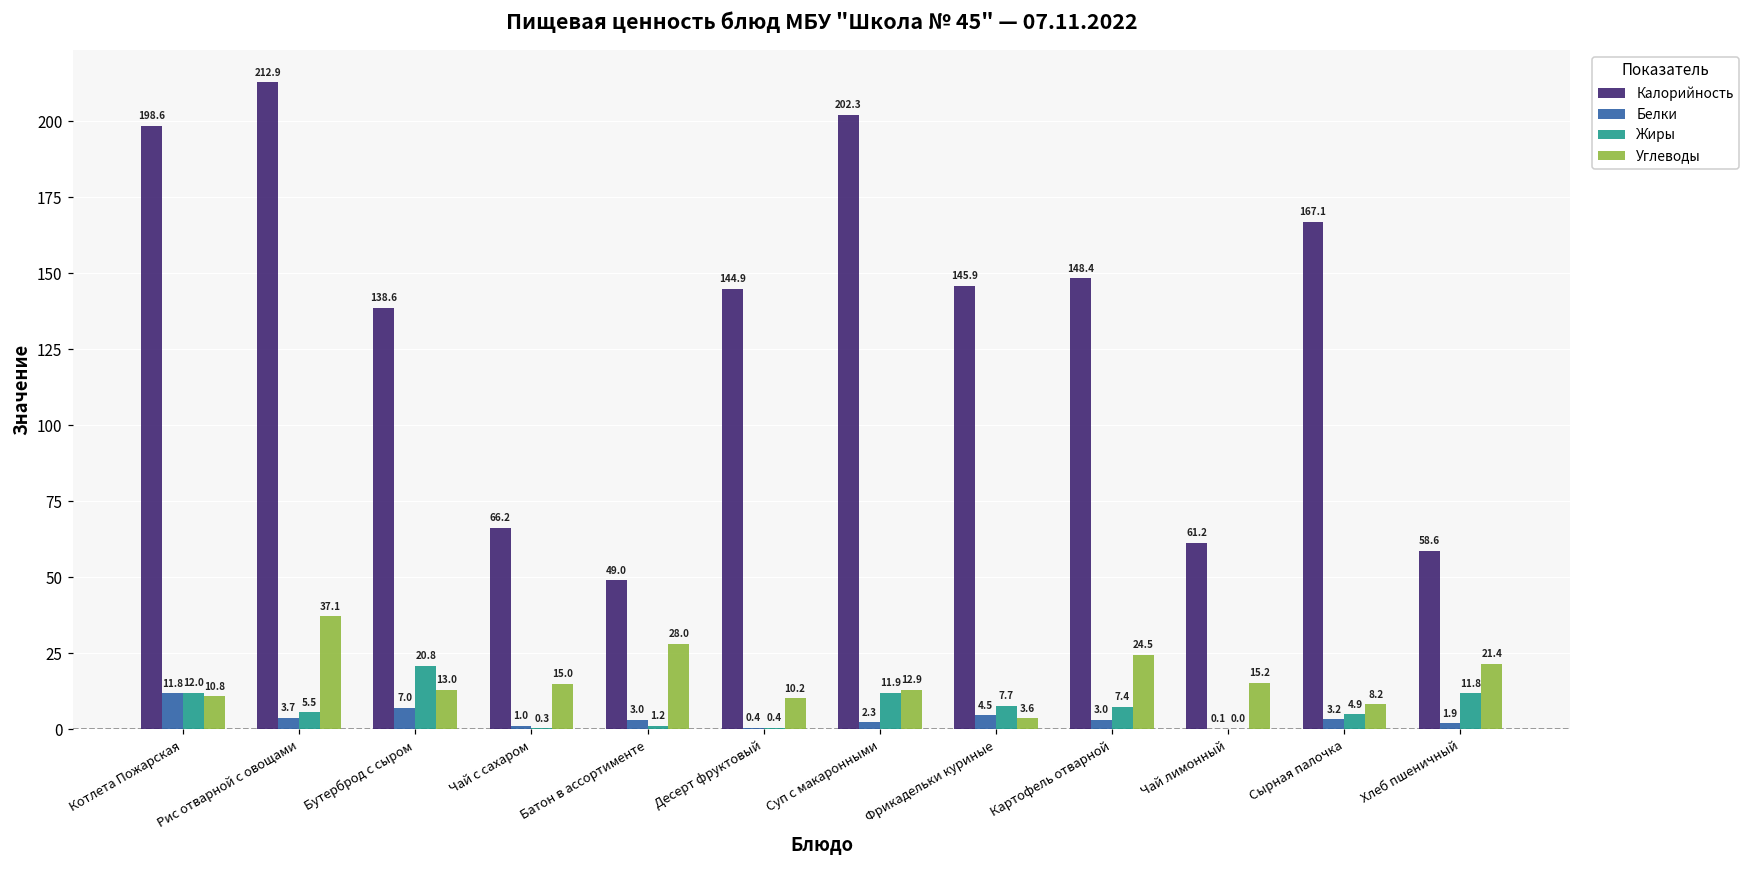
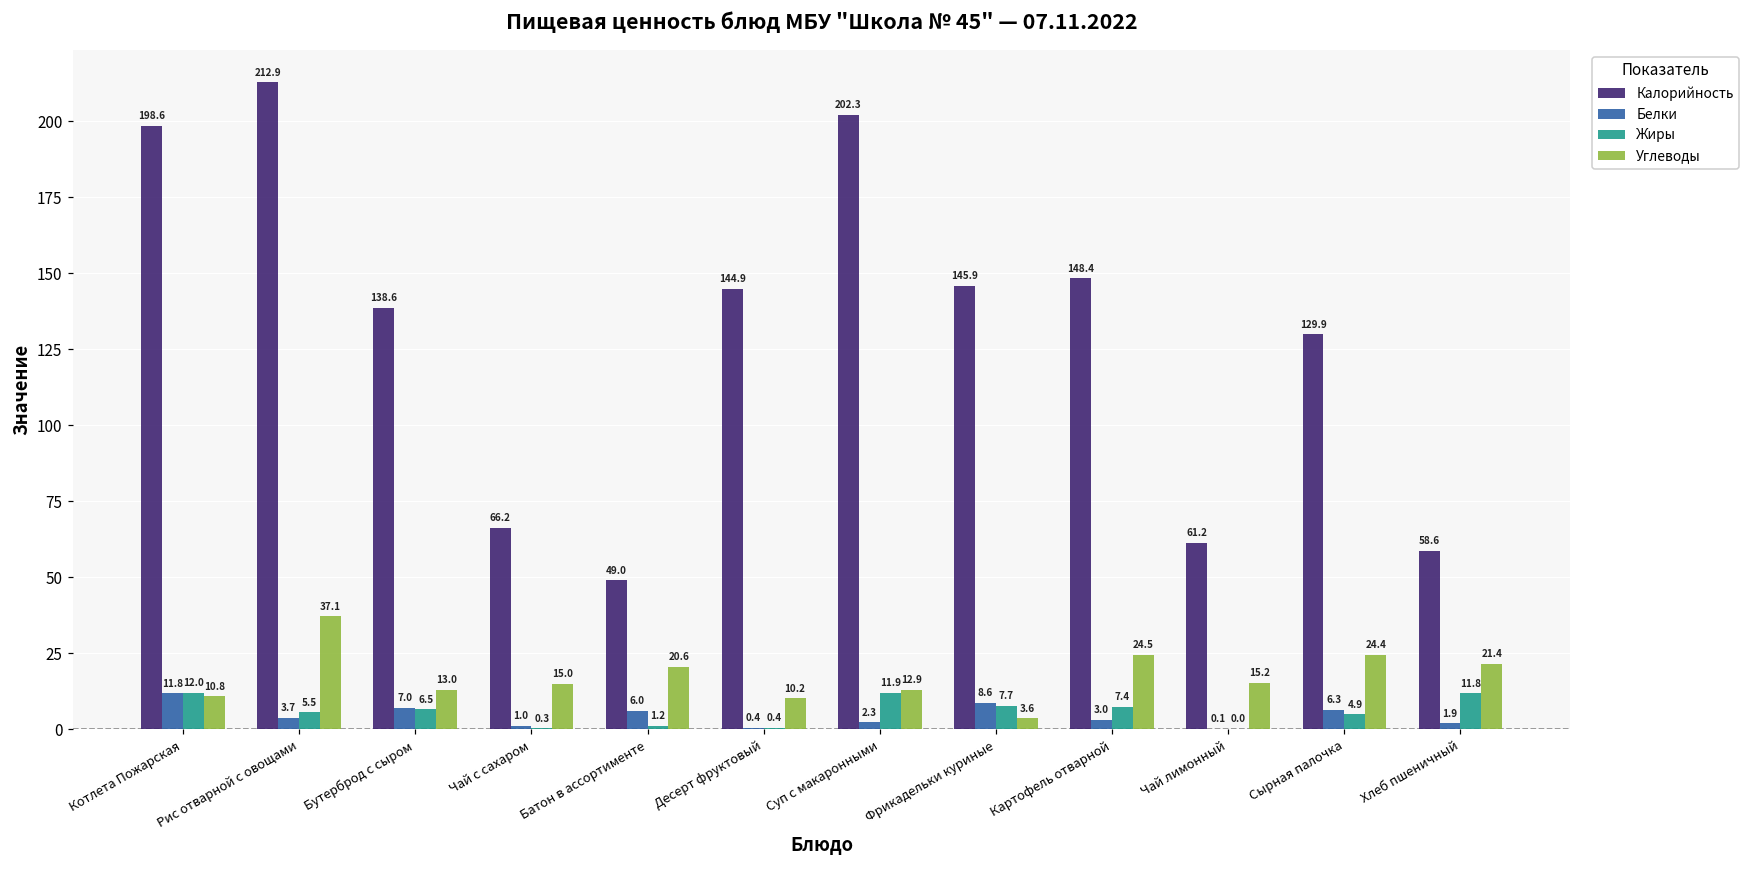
Жиры, Бутерброд с сыром: 20.8 -> 6.5
Белки, Батон в ассортименте: 3.0 -> 6.0
Углеводы, Батон в ассортименте: 28.0 -> 20.6
Белки, Фрикадельки куриные: 4.5 -> 8.6
Калорийность, Сырная палочка: 167.1 -> 129.9
Белки, Сырная палочка: 3.2 -> 6.3
Углеводы, Сырная палочка: 8.2 -> 24.4
